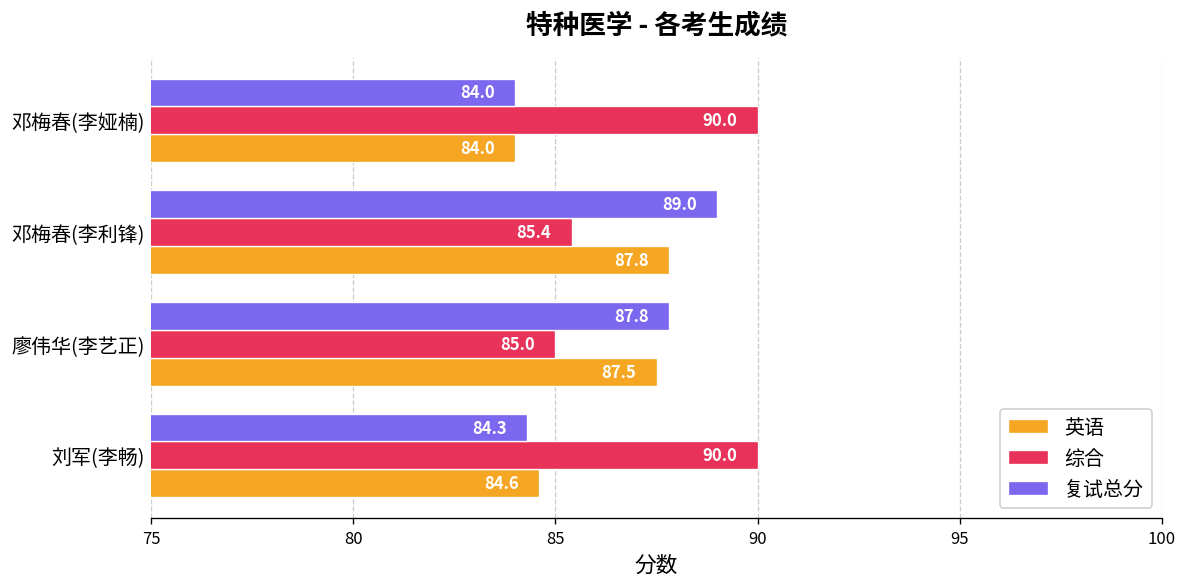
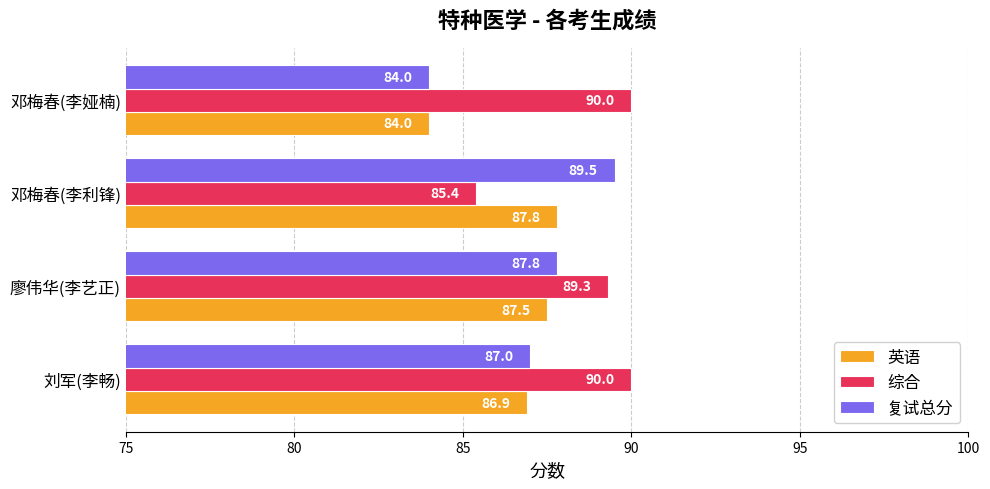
复试总分, 邓梅春(李利锋): 89.0 -> 89.5
综合, 廖伟华(李艺正): 85.0 -> 89.3
复试总分, 刘军(李畅): 84.3 -> 87.0
英语, 刘军(李畅): 84.6 -> 86.9
